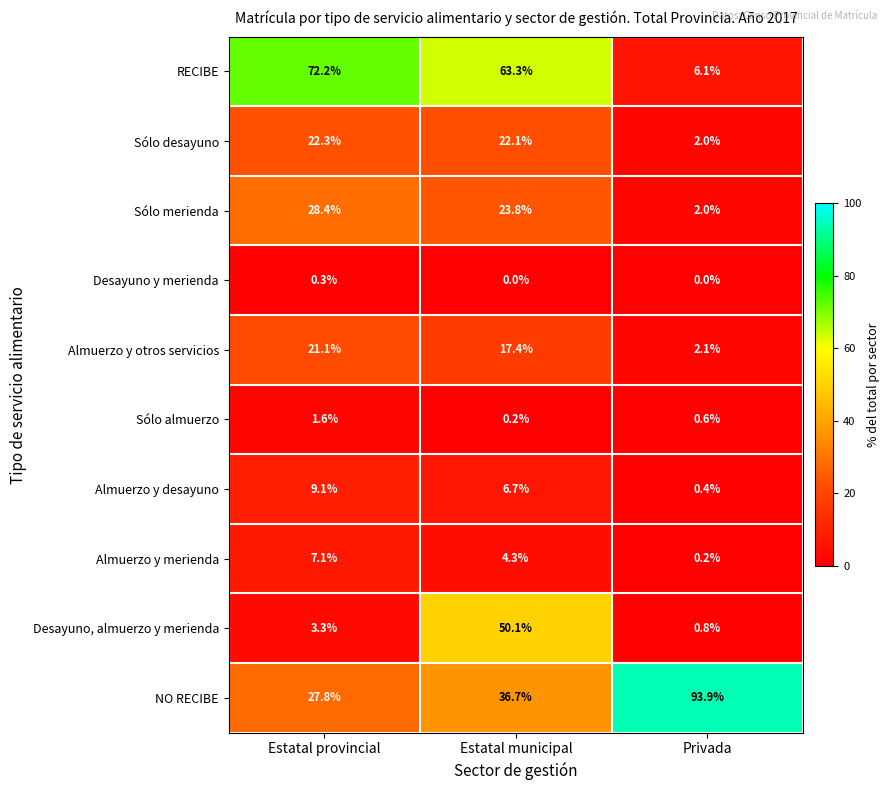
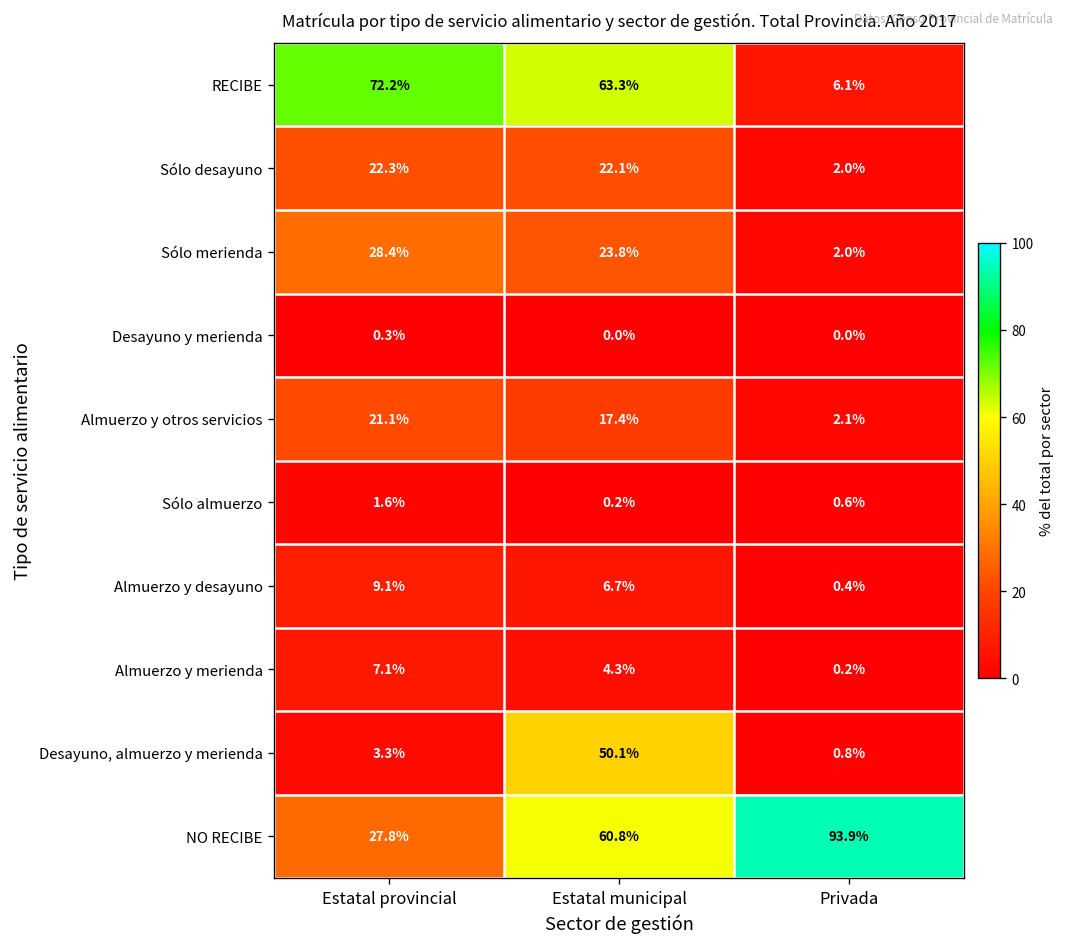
NO RECIBE, Estatal municipal: 36.7% -> 60.8%
